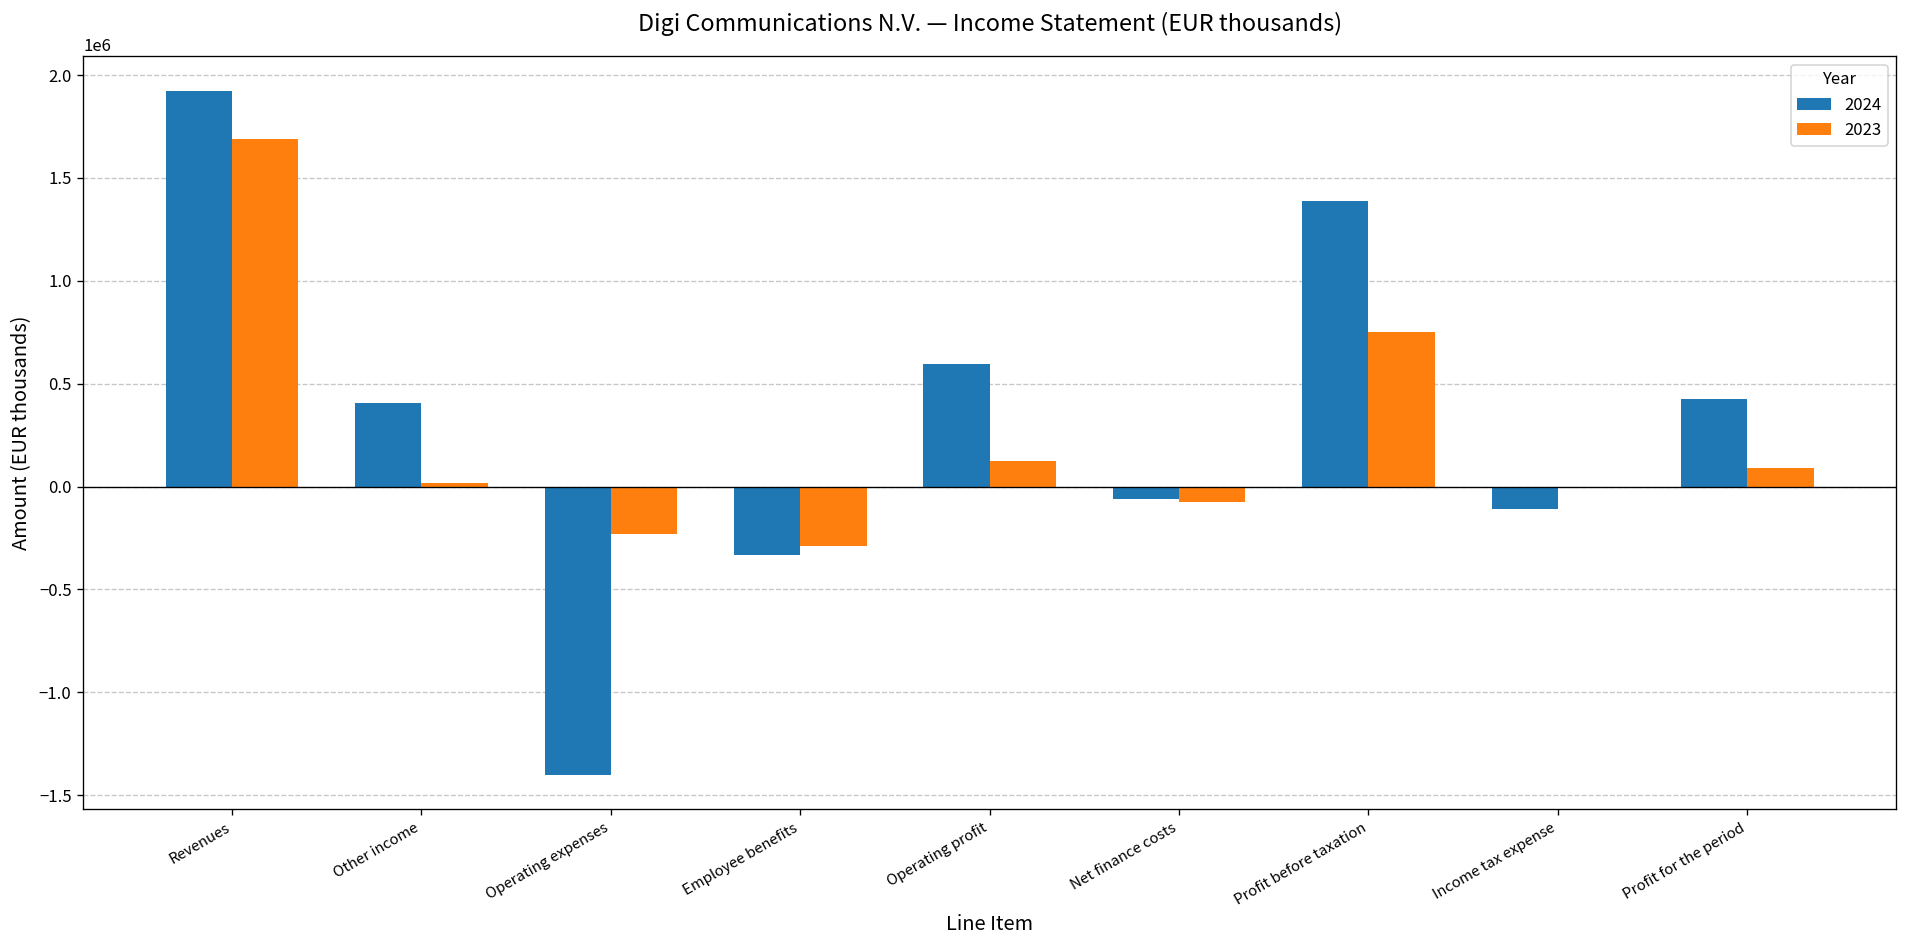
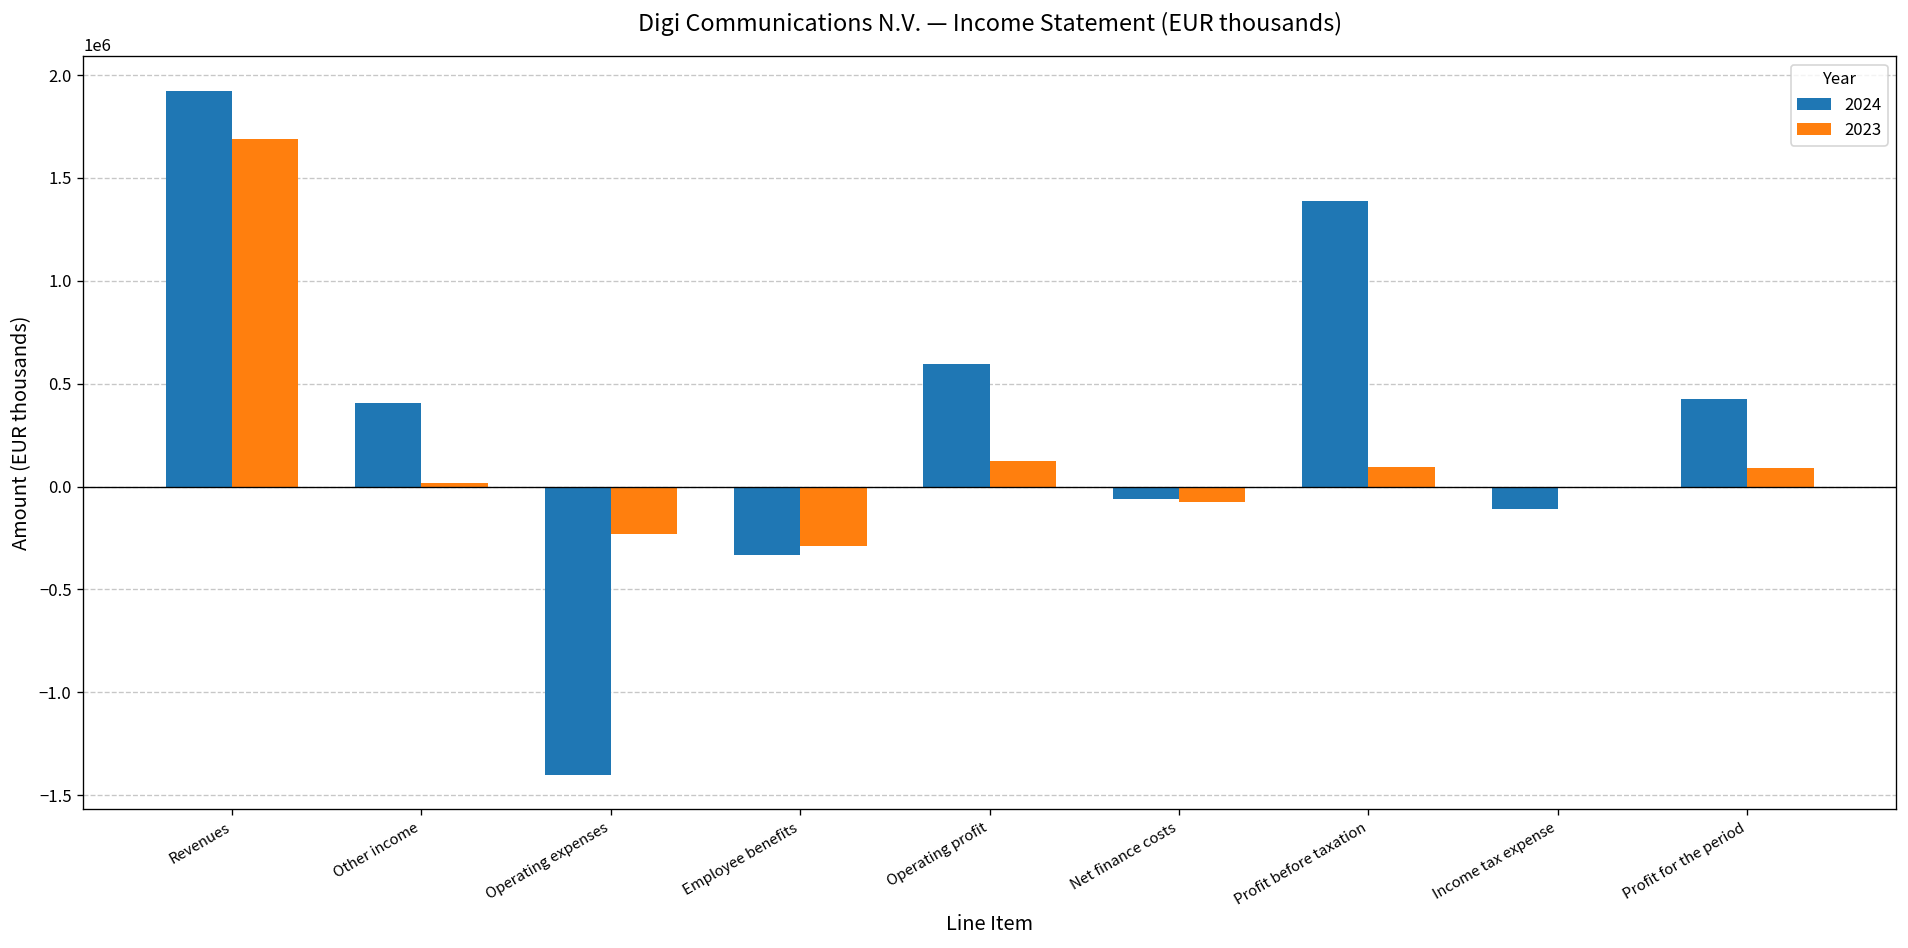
2023, Profit before taxation: 750000 -> 90000
